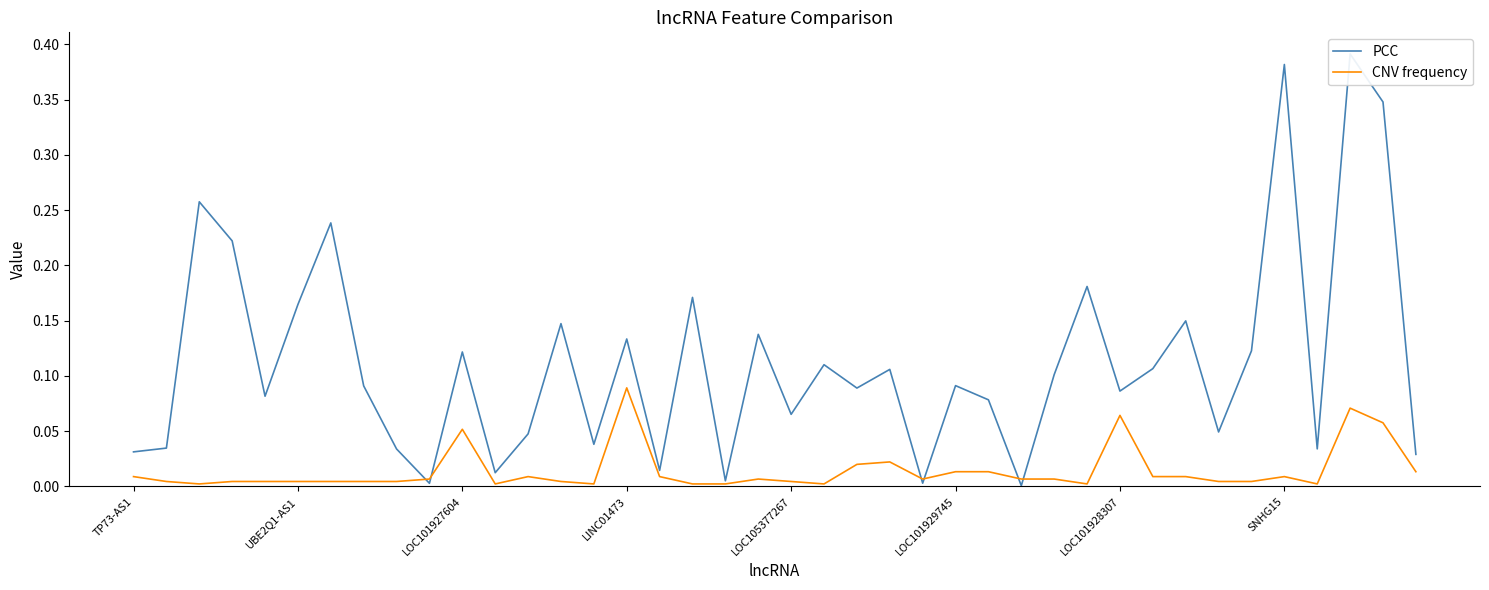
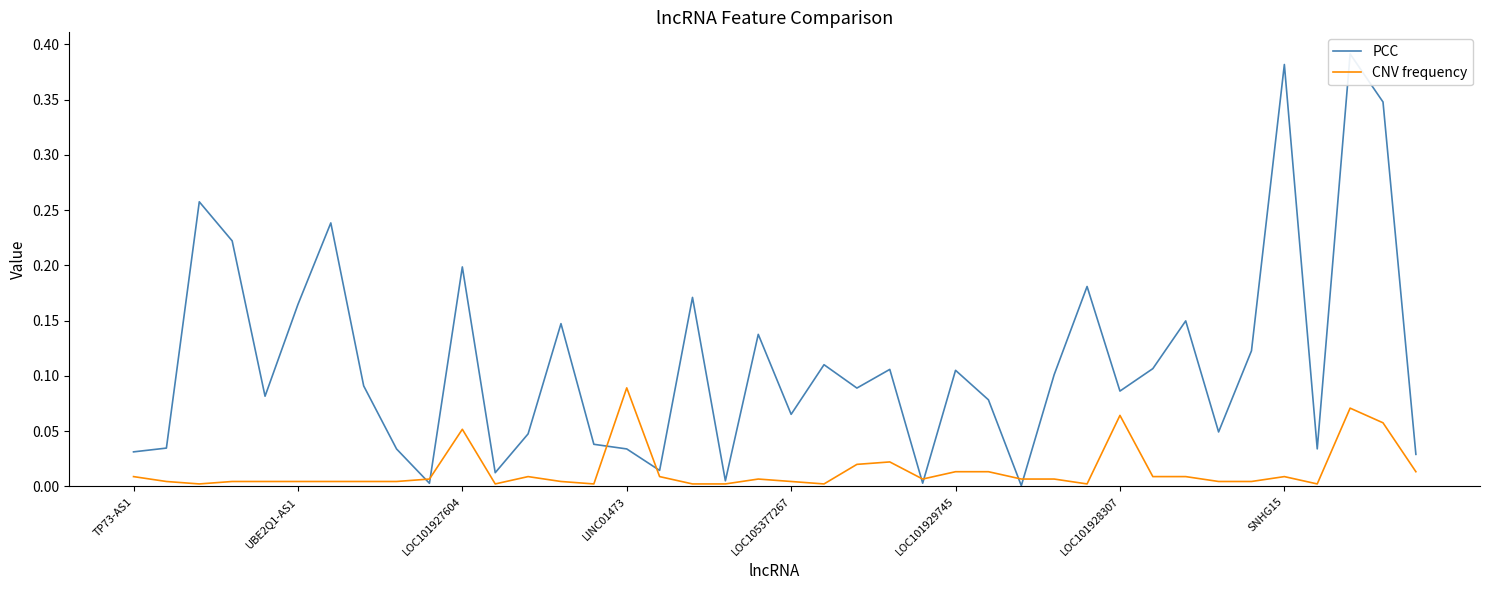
PCC, LOC101927604: 0.122 -> 0.199
PCC, LINC01473: 0.133 -> 0.034
PCC, LOC101929745: 0.091 -> 0.105
